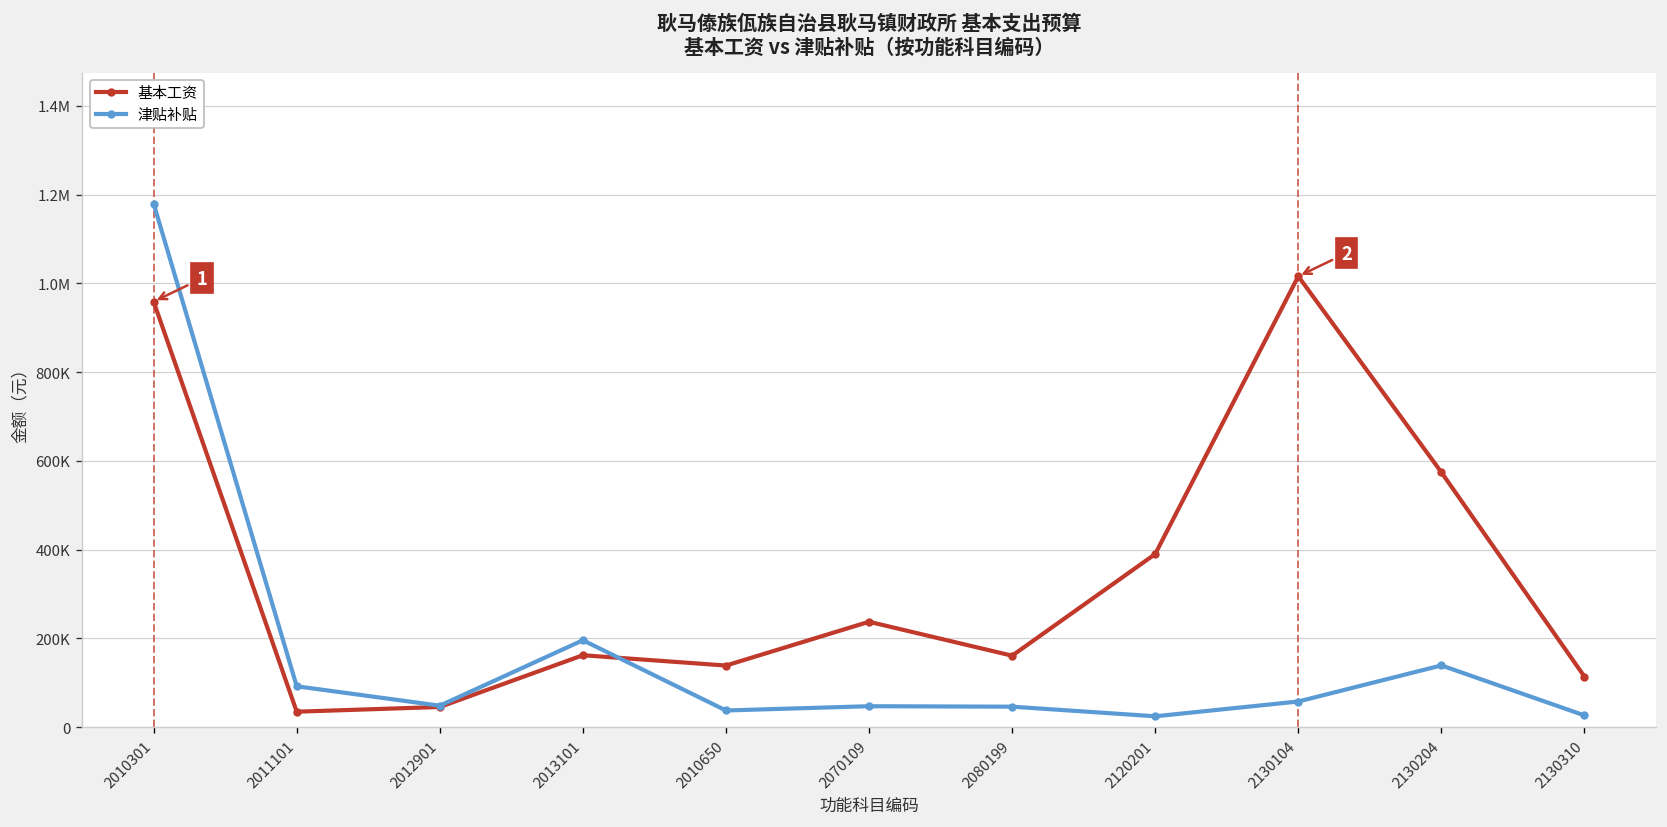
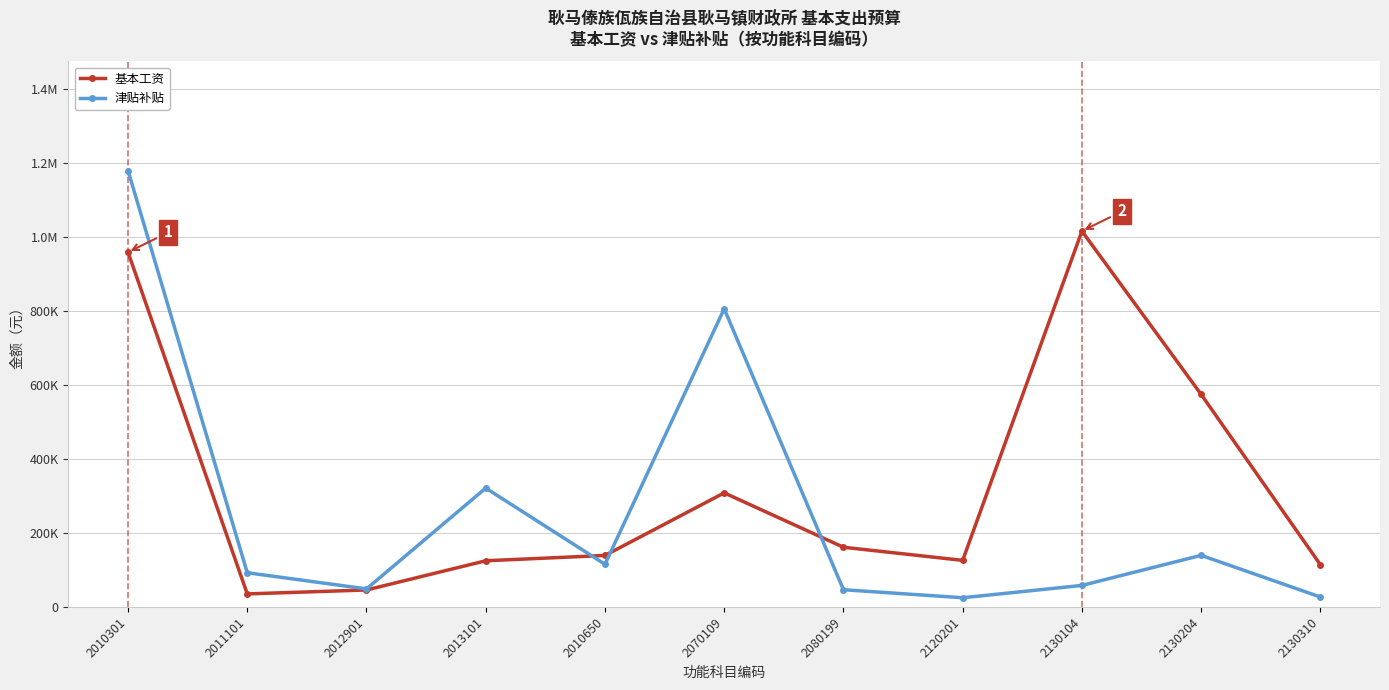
基本工资, 2013101: 160000 -> 120000
津贴补贴, 2013101: 200000 -> 320000
津贴补贴, 2010650: 40000 -> 120000
基本工资, 2070109: 240000 -> 310000
津贴补贴, 2070109: 50000 -> 810000
基本工资, 2120201: 390000 -> 130000
